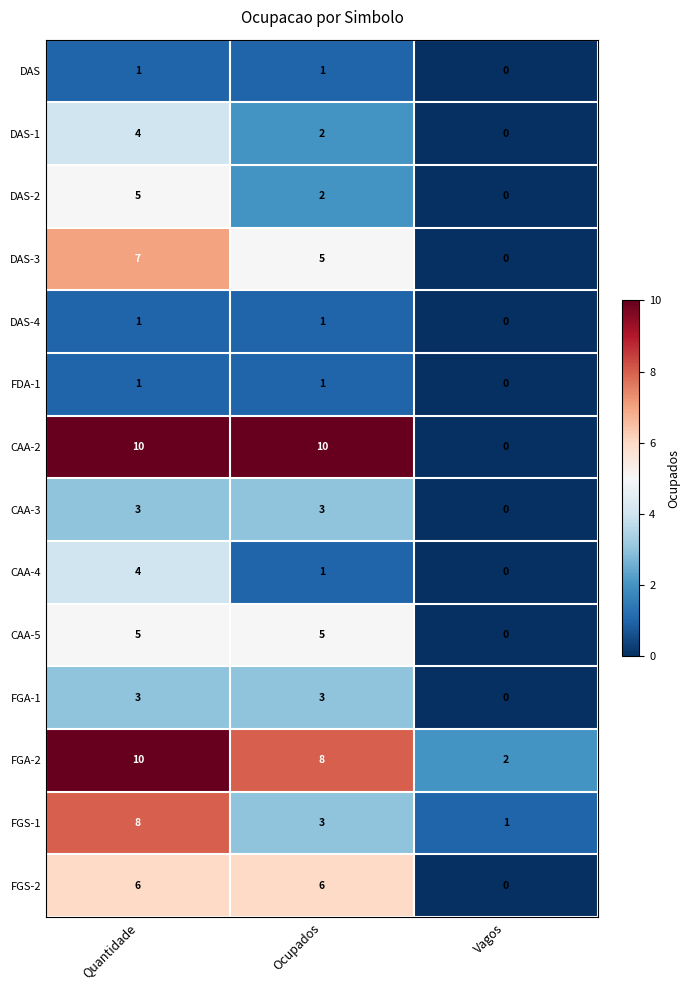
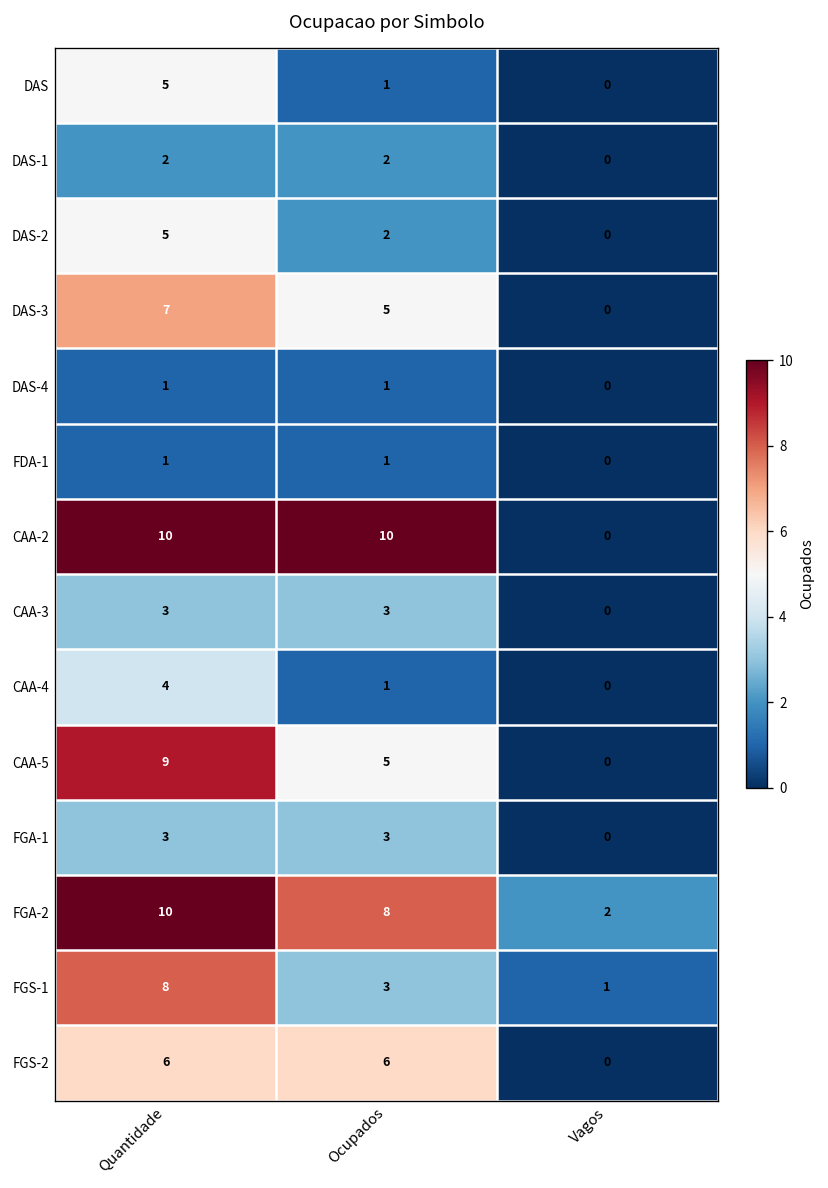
DAS, Quantidade: 1 -> 5
DAS-1, Quantidade: 4 -> 2
CAA-5, Quantidade: 5 -> 9
